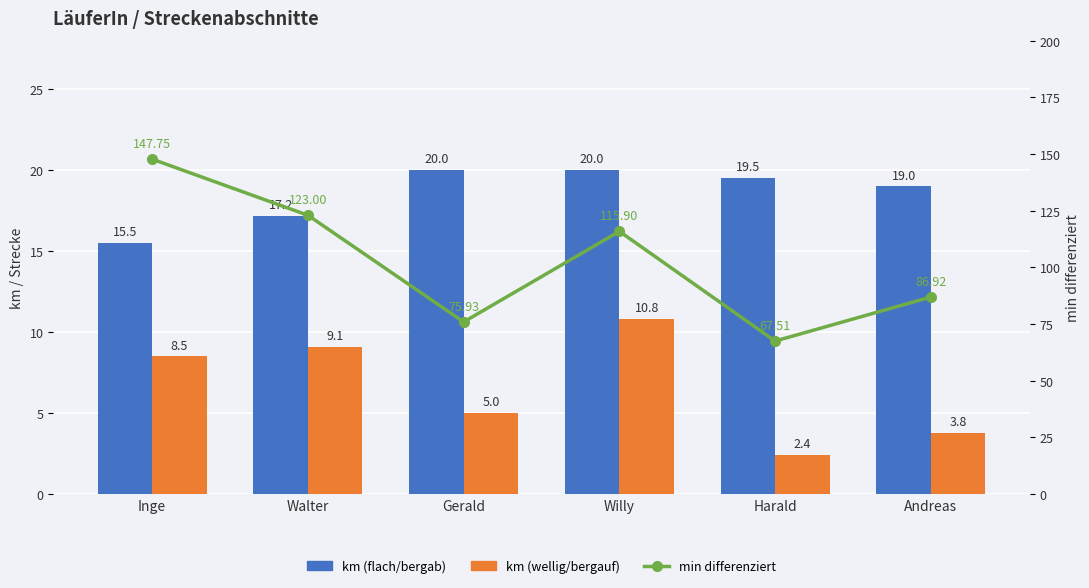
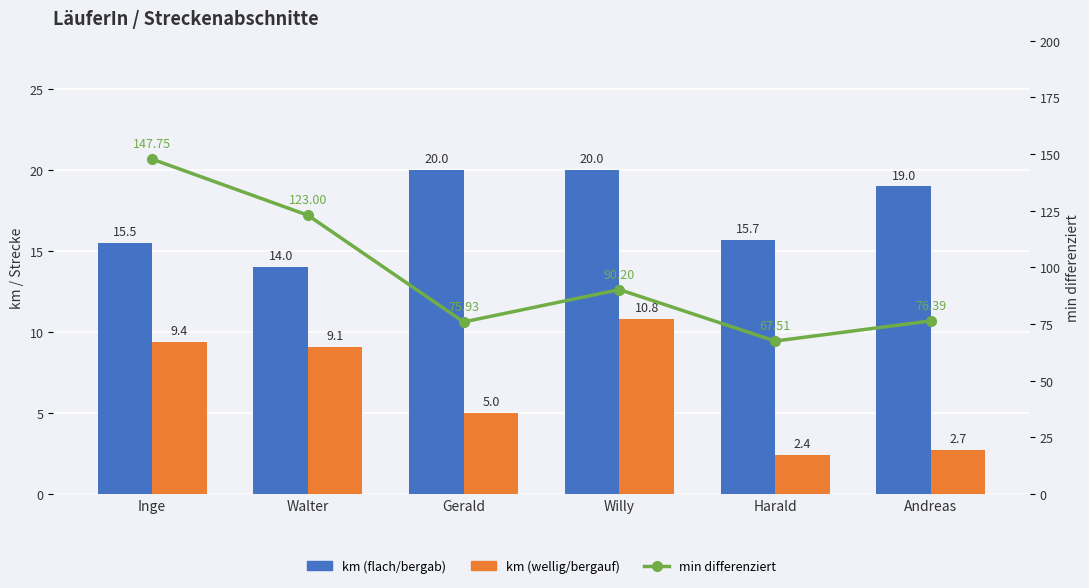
km (wellig/bergauf), Inge: 8.5 -> 9.4
km (flach/bergab), Walter: 17.2 -> 14.0
km (flach/bergab), Harald: 19.5 -> 15.7
km (wellig/bergauf), Andreas: 3.8 -> 2.7
min differenziert, Willy: 115.90 -> 90.20
min differenziert, Andreas: 86.92 -> 76.39
